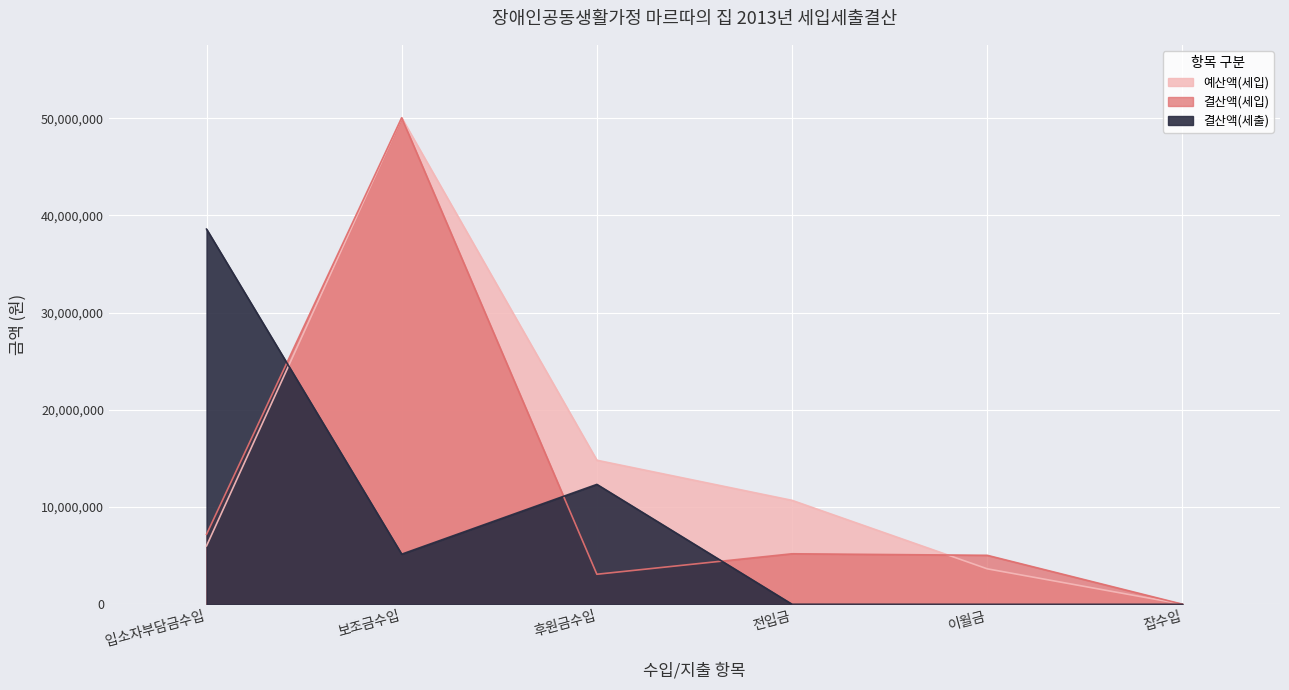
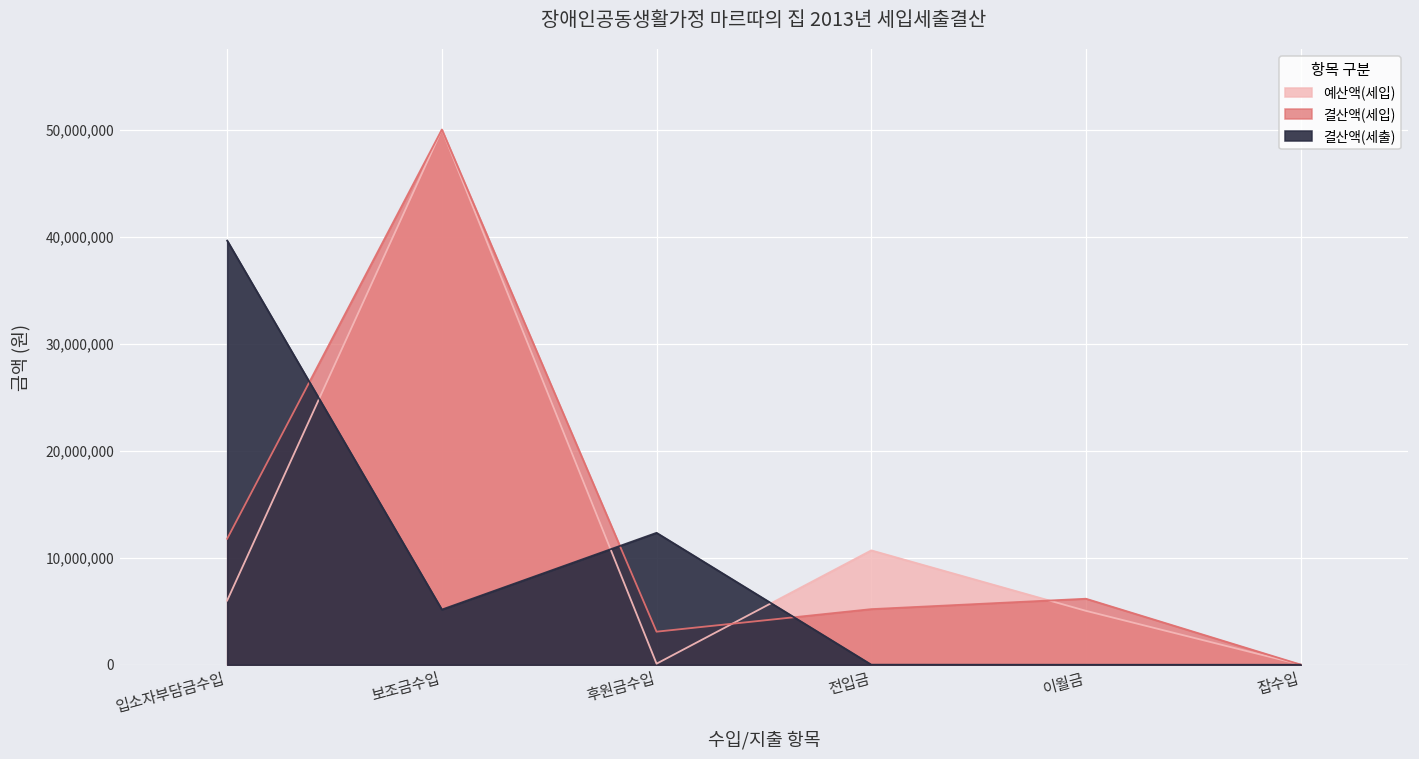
결산액(세입), 입소자부담금수입: 7,000,000 -> 12,000,000
결산액(세출), 입소자부담금수입: 39,000,000 -> 40,000,000
예산액(세입), 후원금수입: 15,000,000 -> 0
예산액(세입), 이월금: 4,000,000 -> 5,000,000
결산액(세입), 이월금: 5,000,000 -> 6,000,000
